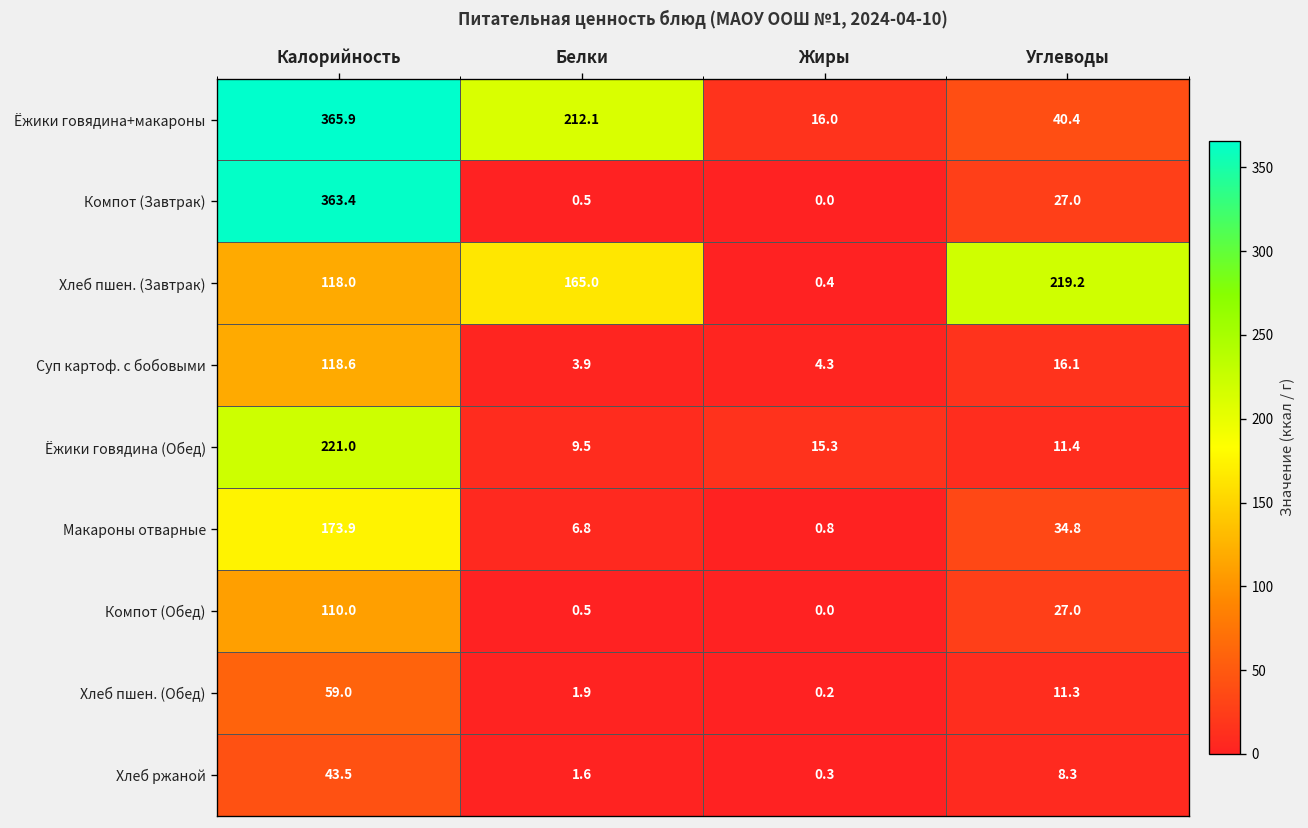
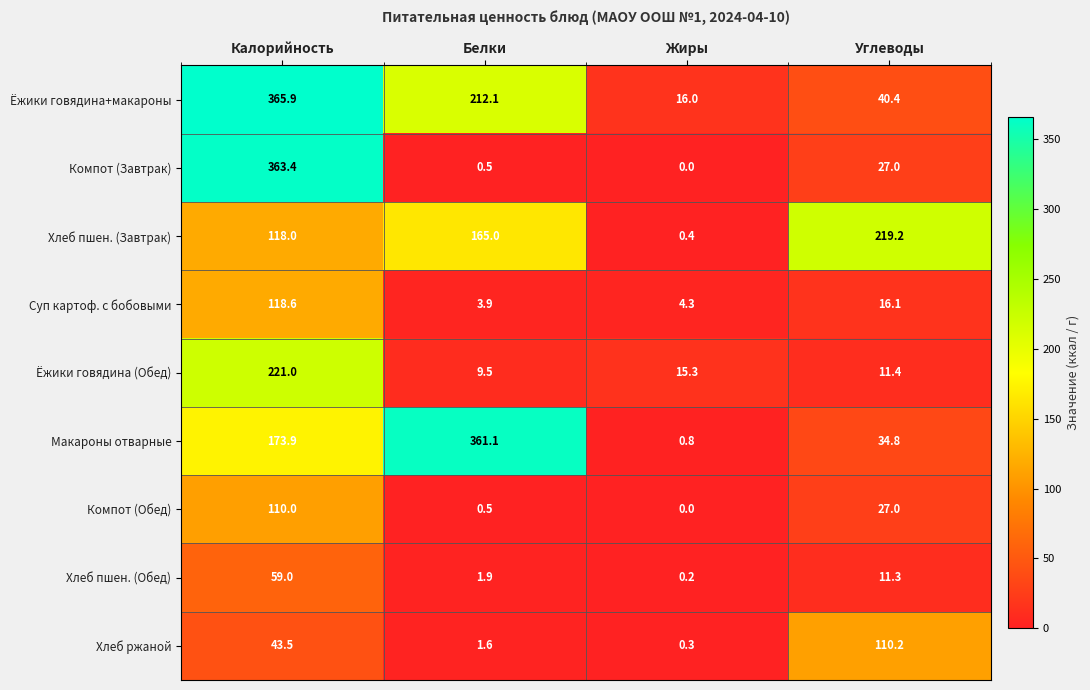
Макароны отварные, Белки: 6.8 -> 361.1
Хлеб ржаной, Углеводы: 8.3 -> 110.2
